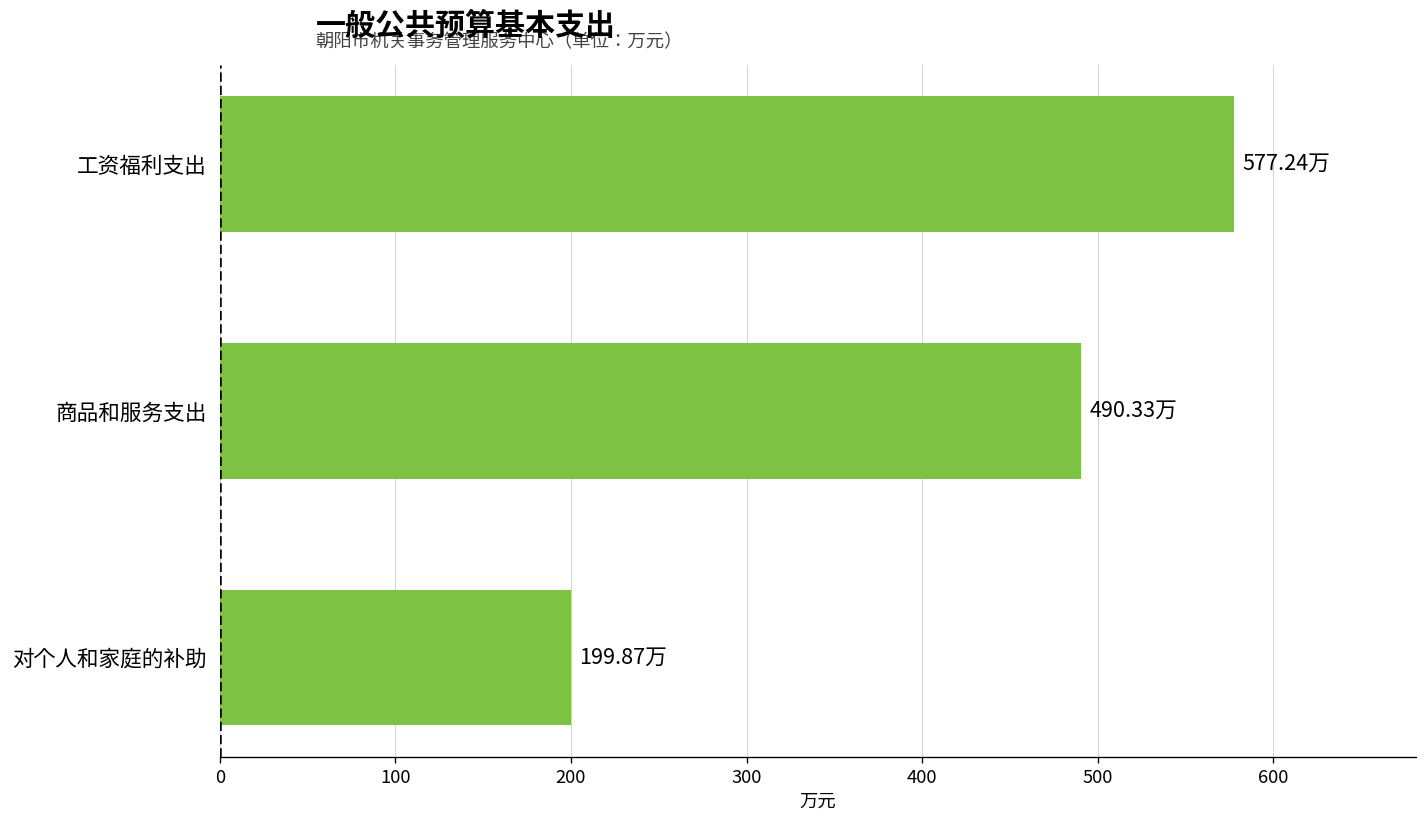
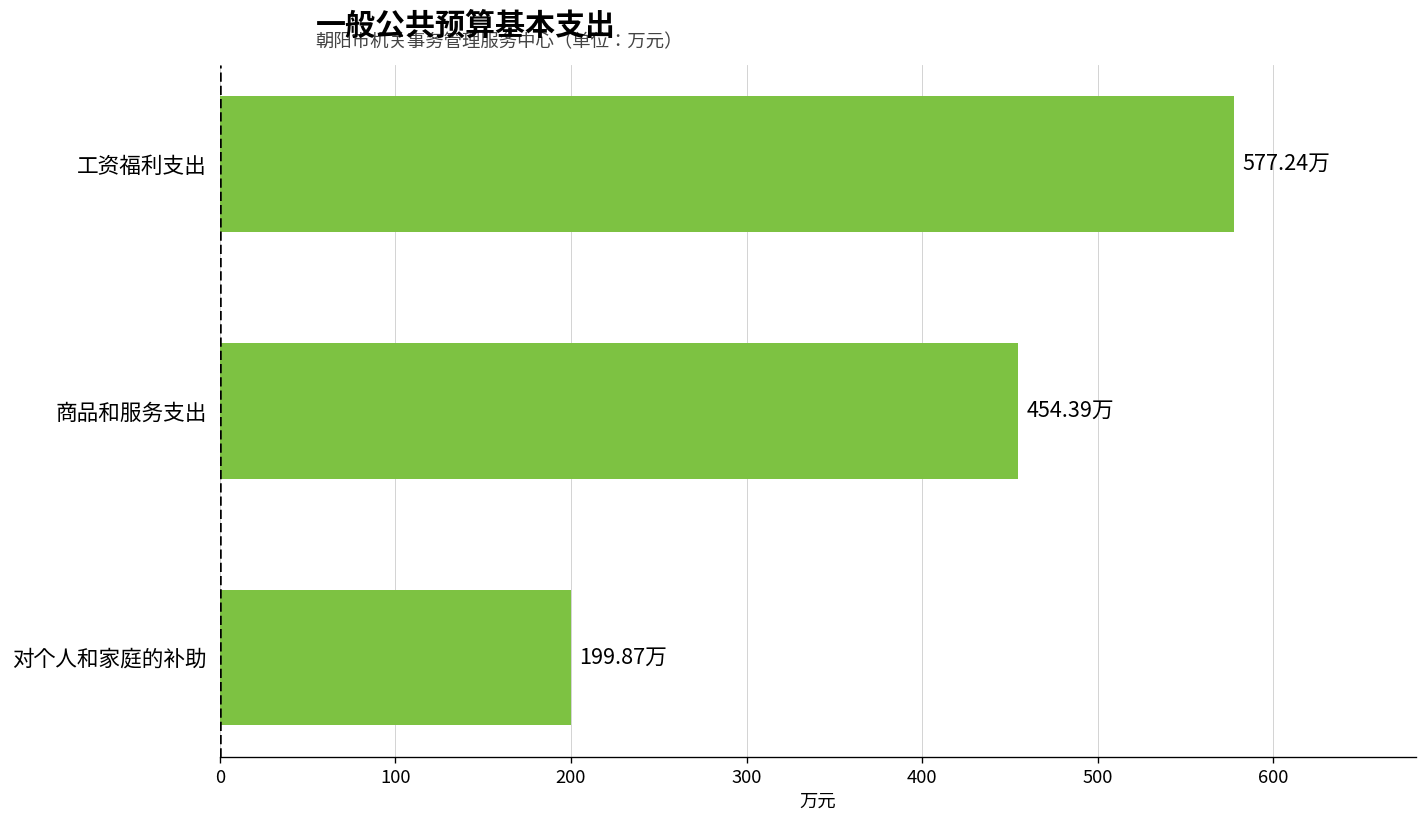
商品和服务支出: 490.33万 -> 454.39万
